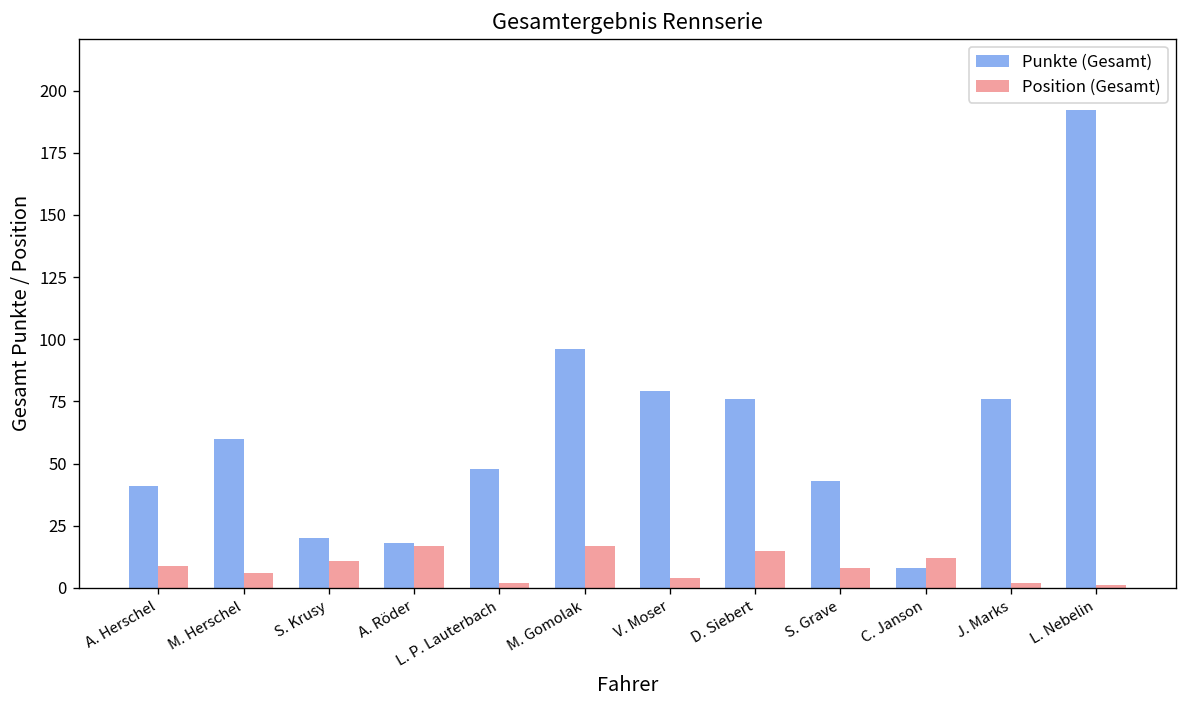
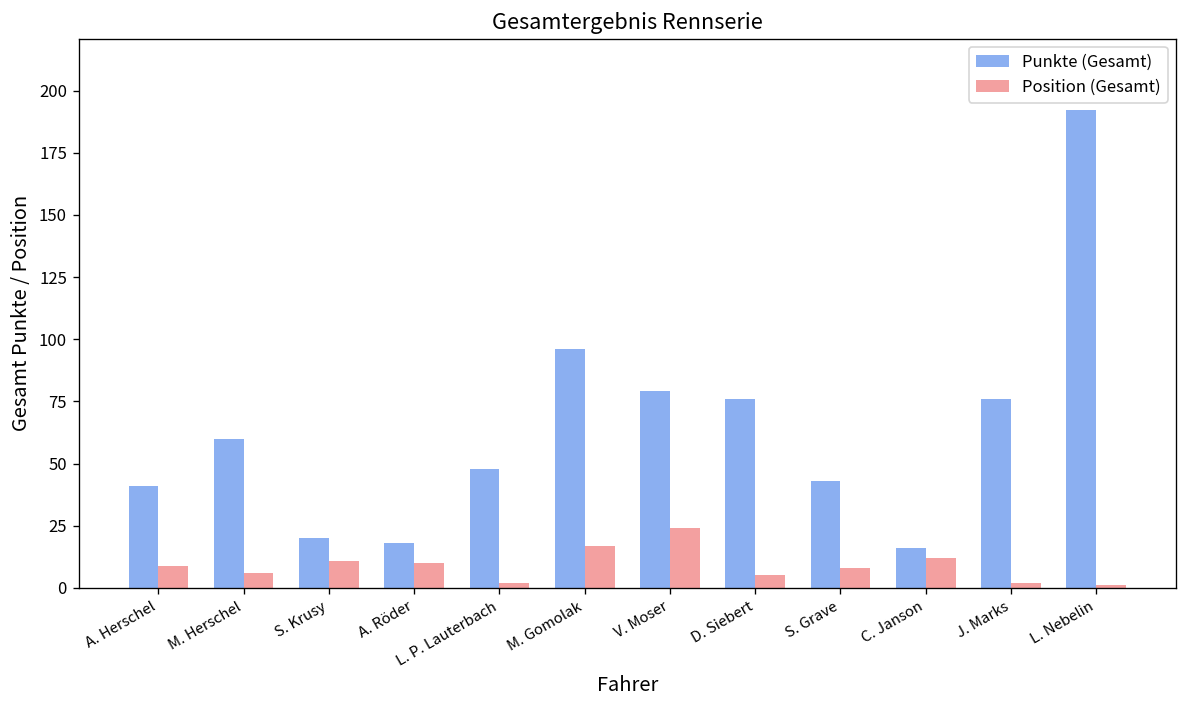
Position (Gesamt), A. Röder: 17 -> 10
Position (Gesamt), V. Moser: 4 -> 24
Position (Gesamt), D. Siebert: 15 -> 5
Punkte (Gesamt), C. Janson: 8 -> 16
